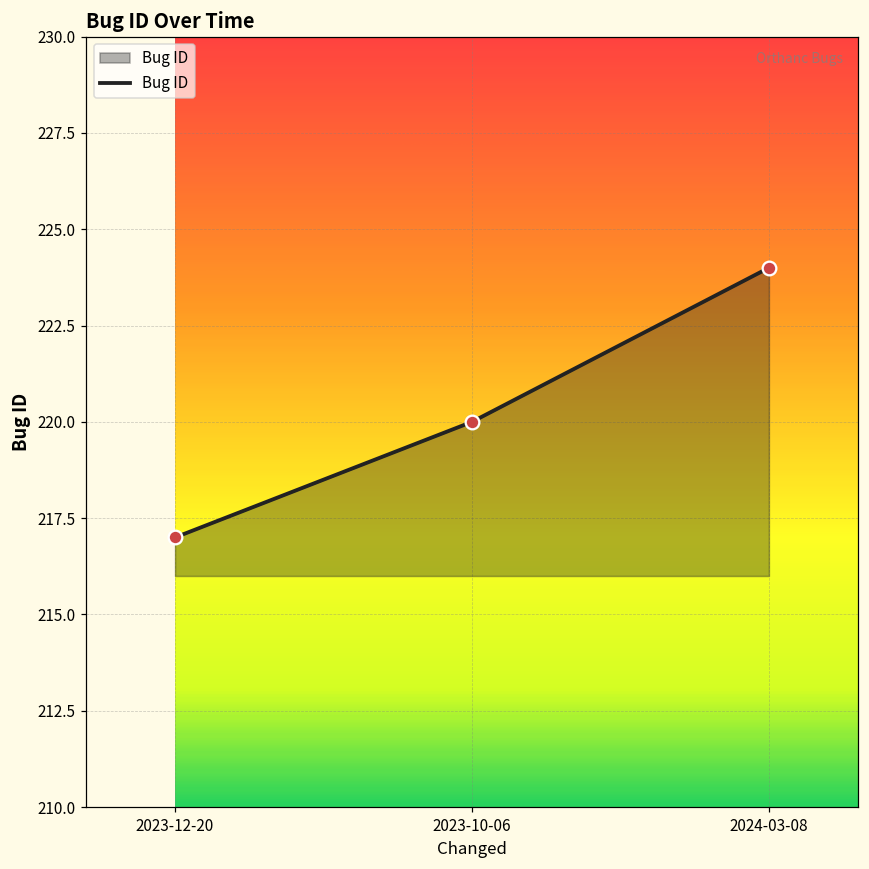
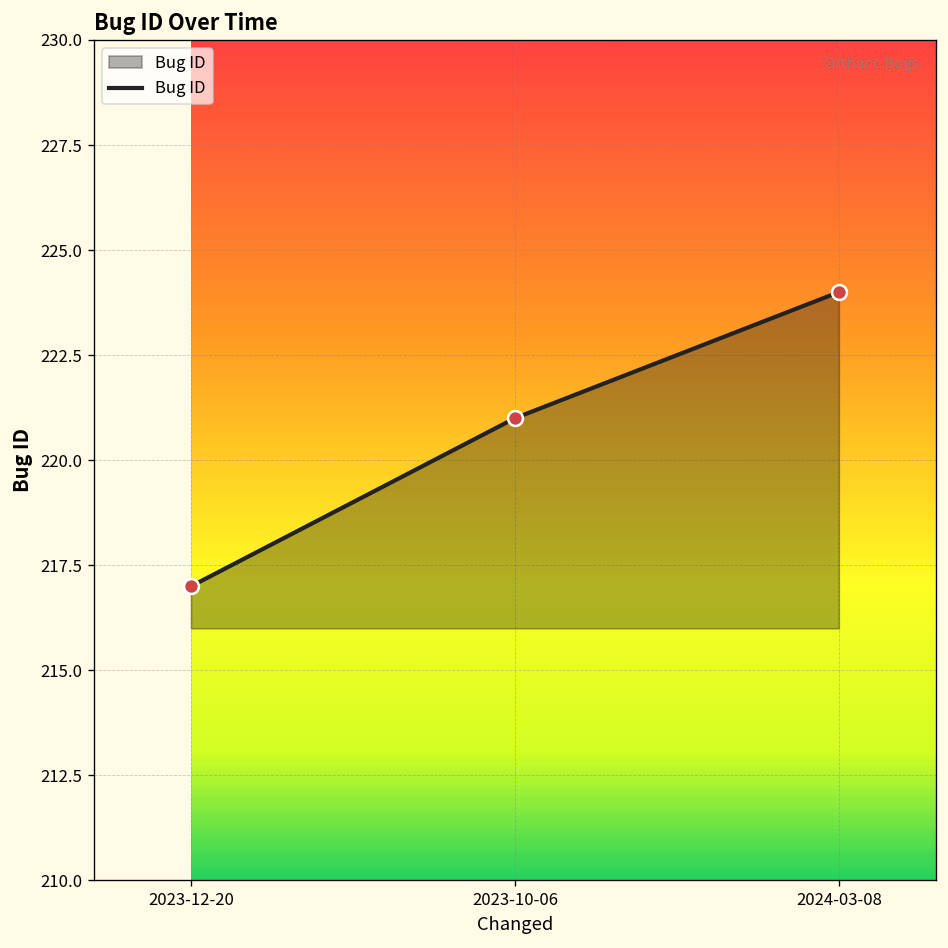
2023-10-06: 220 -> 221
